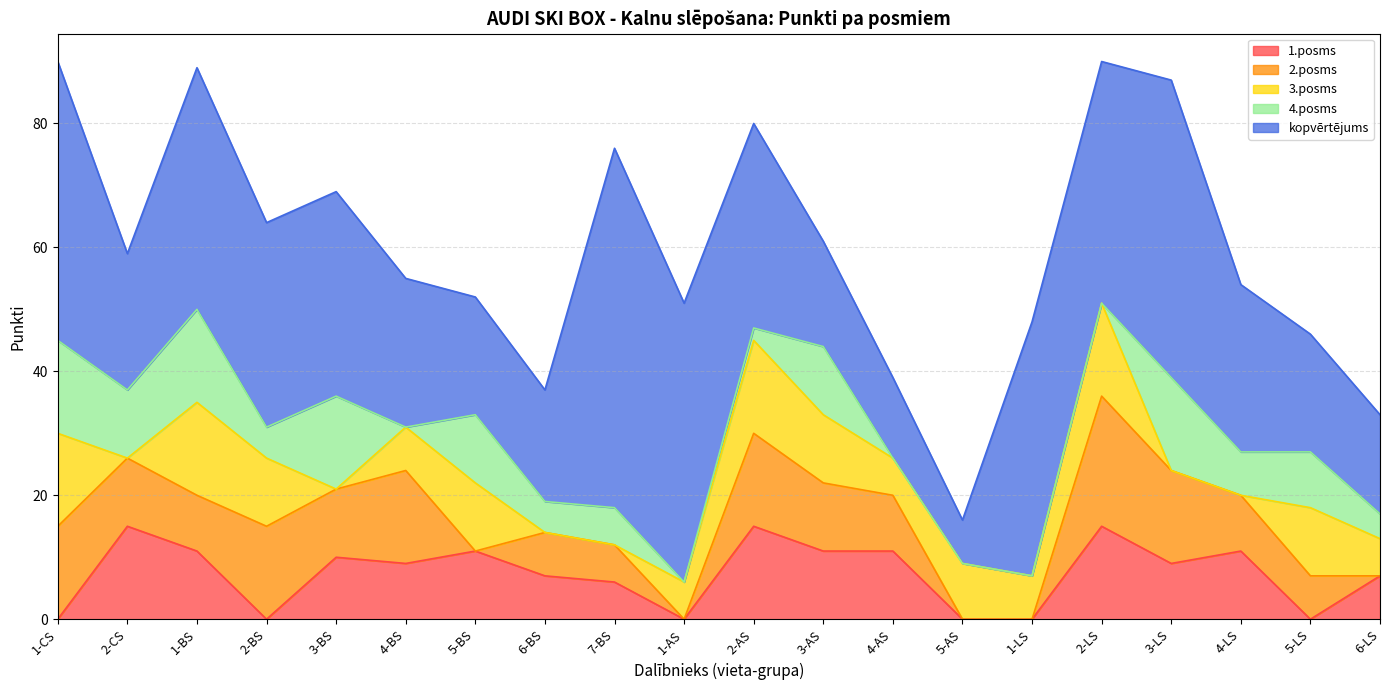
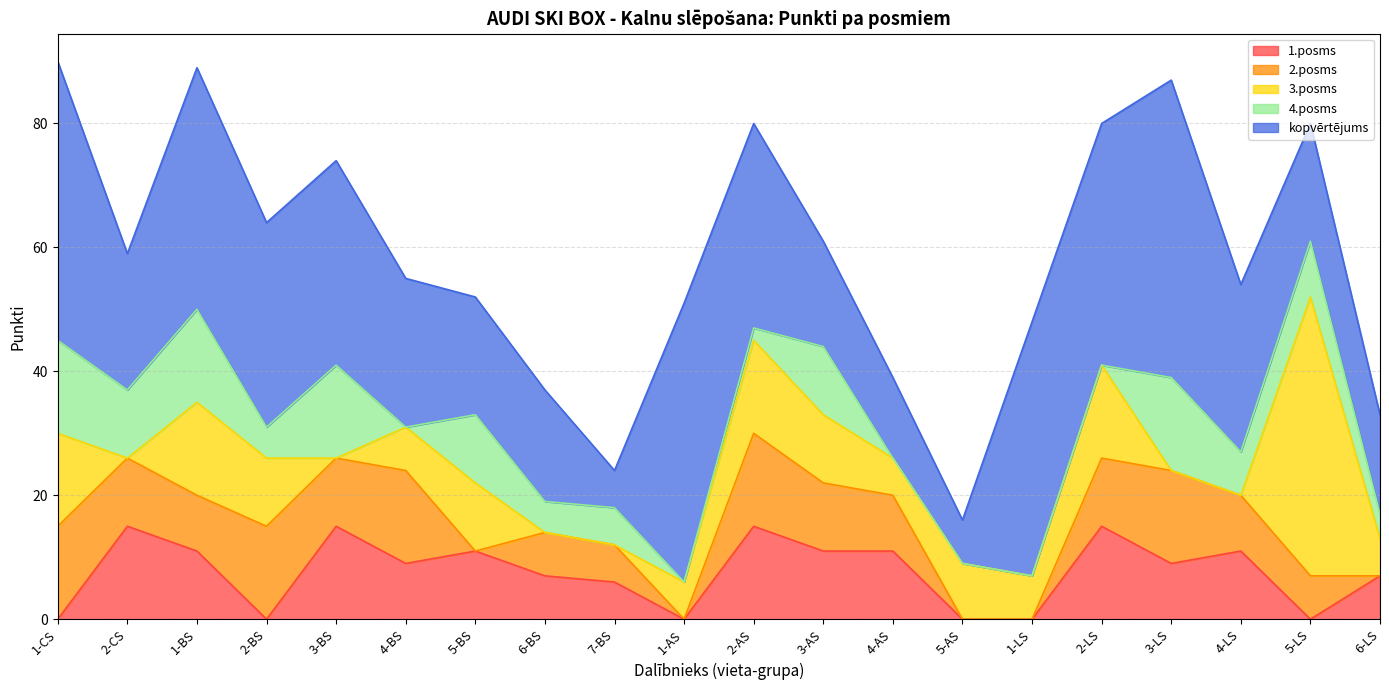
1.posms, 3-BS: 10 -> 15
kopvērtējums, 7-BS: 58 -> 6
2.posms, 2-LS: 21 -> 11
3.posms, 5-LS: 11 -> 45
